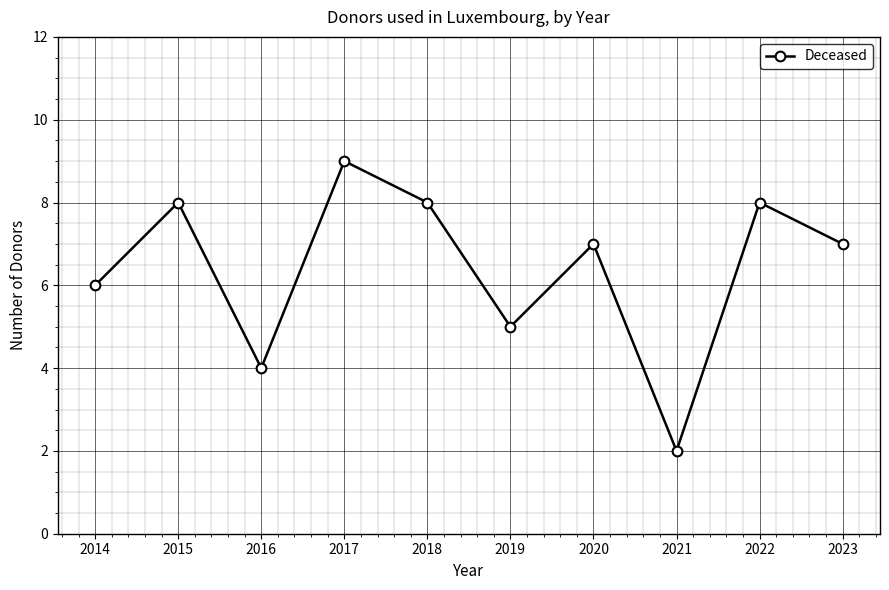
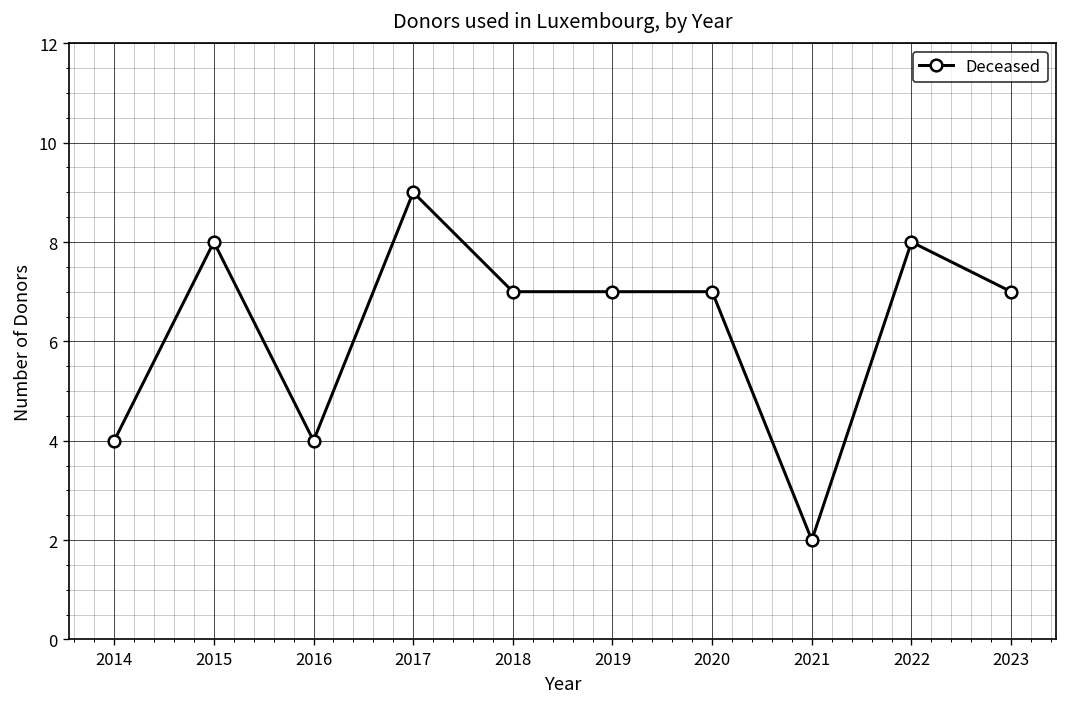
2014: 6 -> 4
2018: 8 -> 7
2019: 5 -> 7
